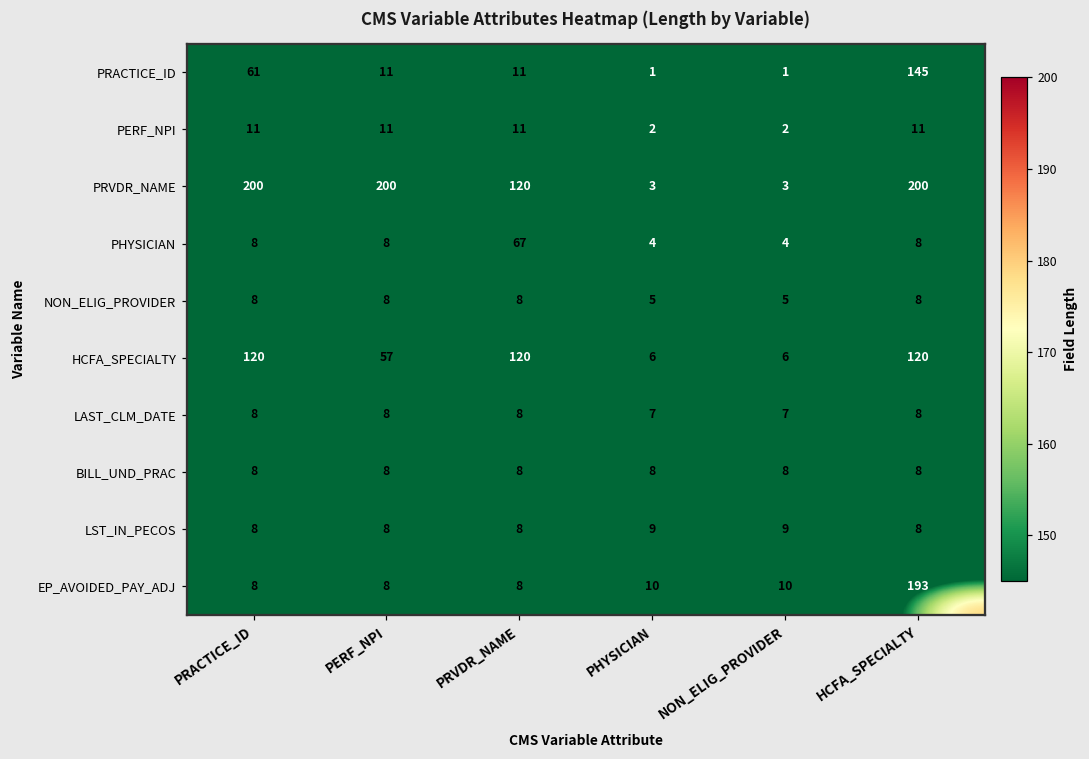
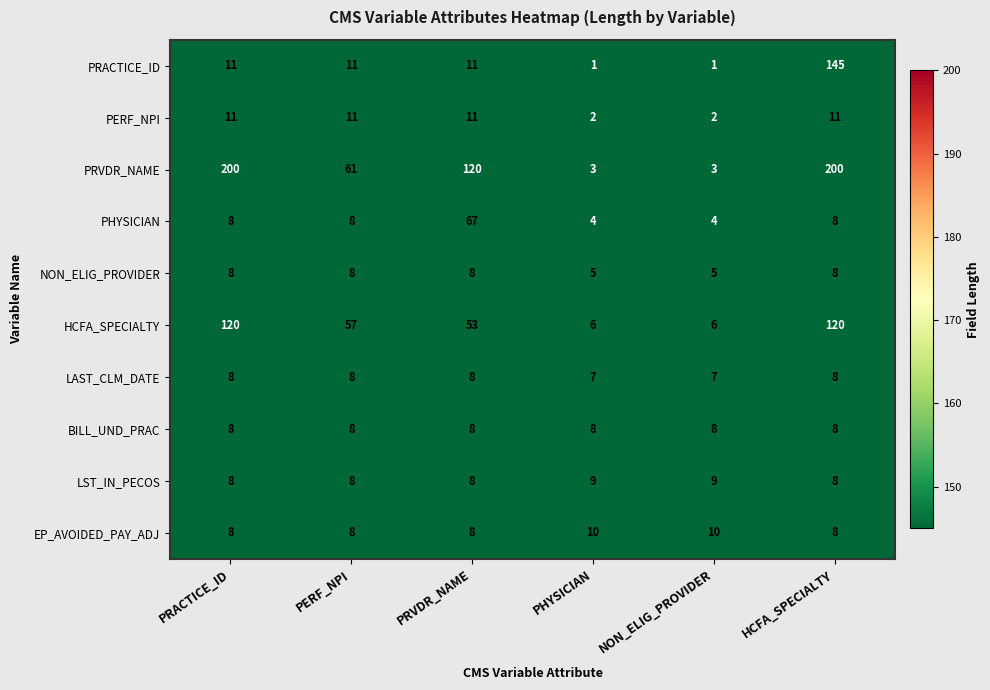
PRACTICE_ID, PRACTICE_ID: 61 -> 11
PRVDR_NAME, PERF_NPI: 200 -> 61
HCFA_SPECIALTY, PRVDR_NAME: 120 -> 53
EP_AVOIDED_PAY_ADJ, HCFA_SPECIALTY: 193 -> 8
